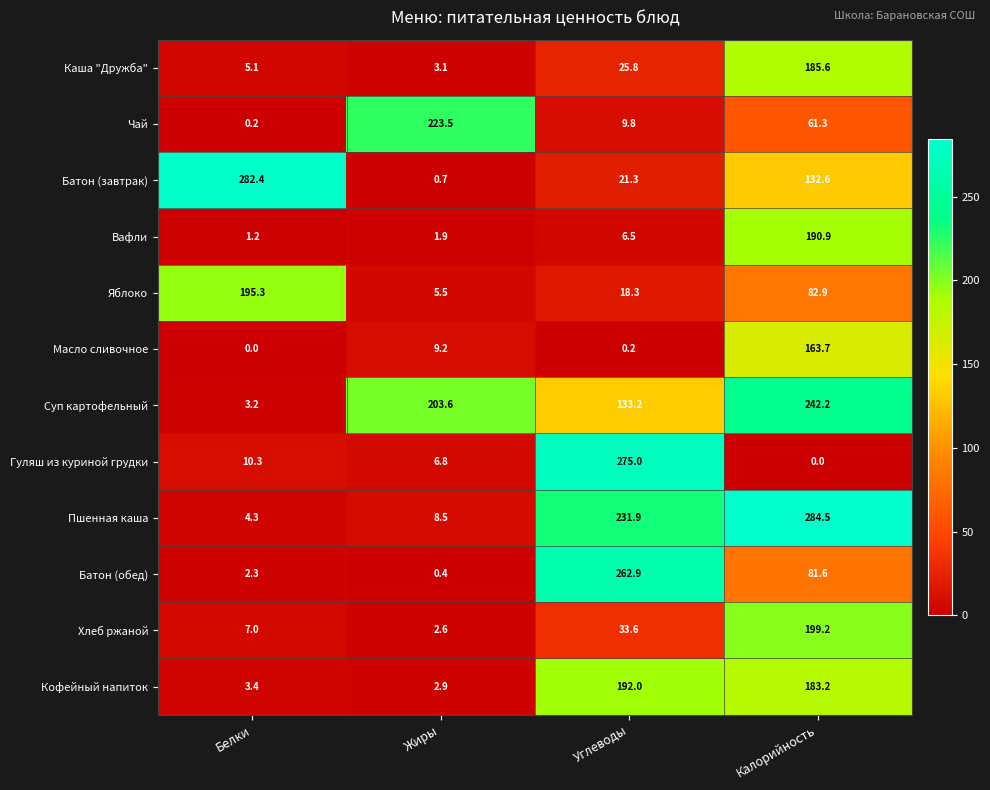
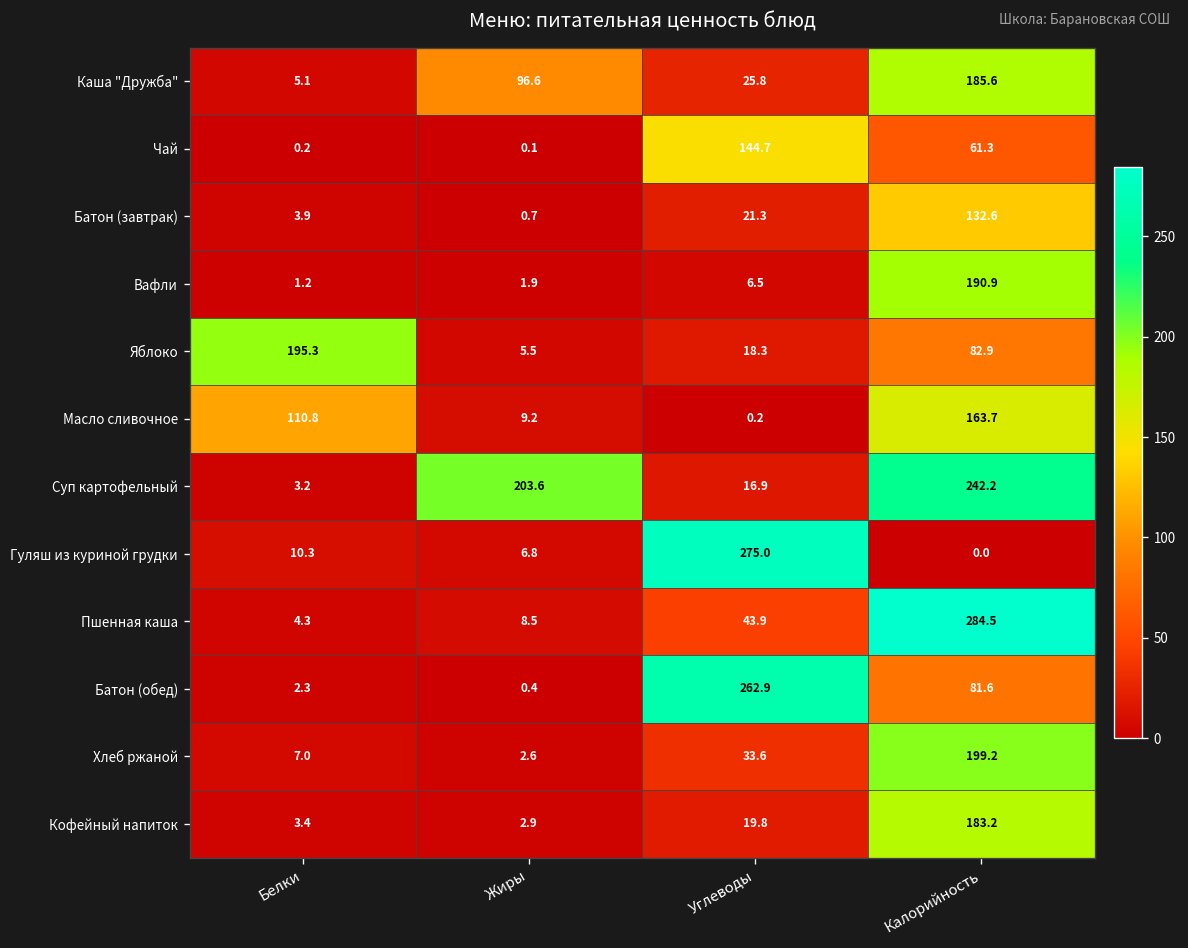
Каша "Дружба", Жиры: 3.1 -> 96.6
Чай, Жиры: 223.5 -> 0.1
Чай, Углеводы: 9.8 -> 144.7
Батон (завтрак), Белки: 282.4 -> 3.9
Масло сливочное, Белки: 0.0 -> 110.8
Суп картофельный, Углеводы: 133.2 -> 16.9
Пшенная каша, Углеводы: 231.9 -> 43.9
Кофейный напиток, Углеводы: 192.0 -> 19.8
